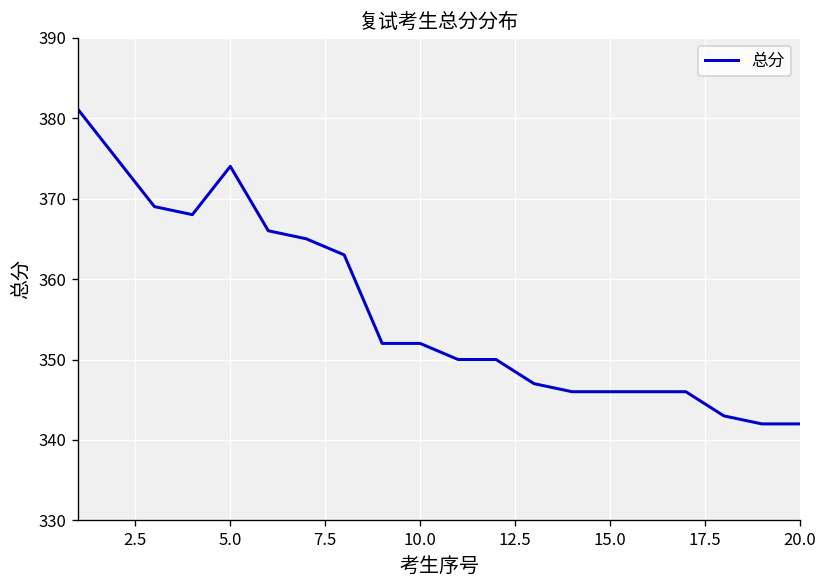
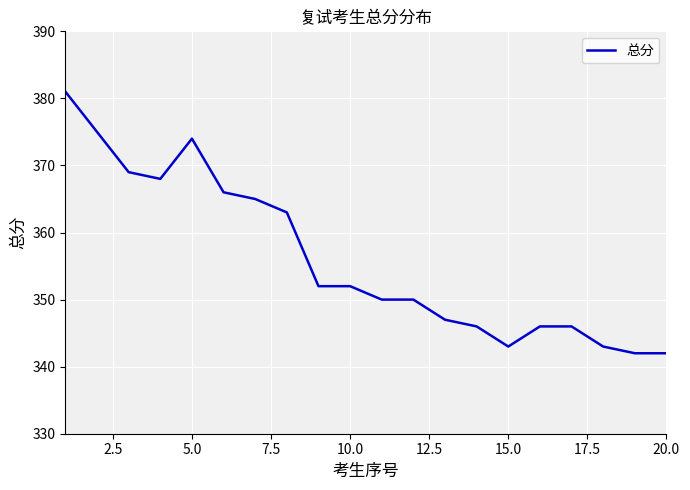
15.0: 346 -> 343
